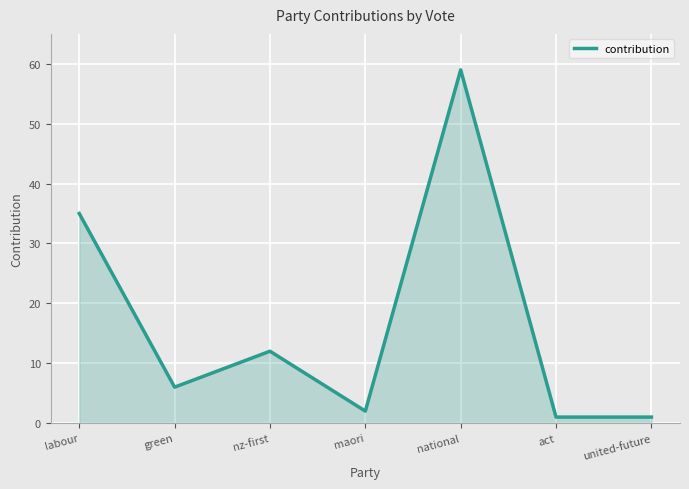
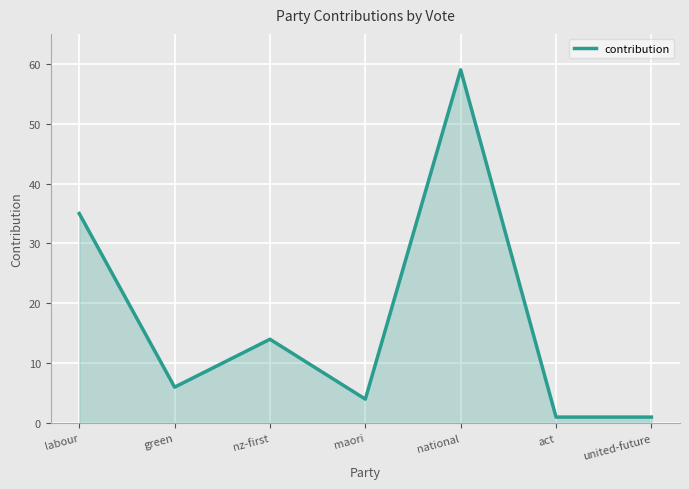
nz-first: 12 -> 14
maori: 2 -> 4
